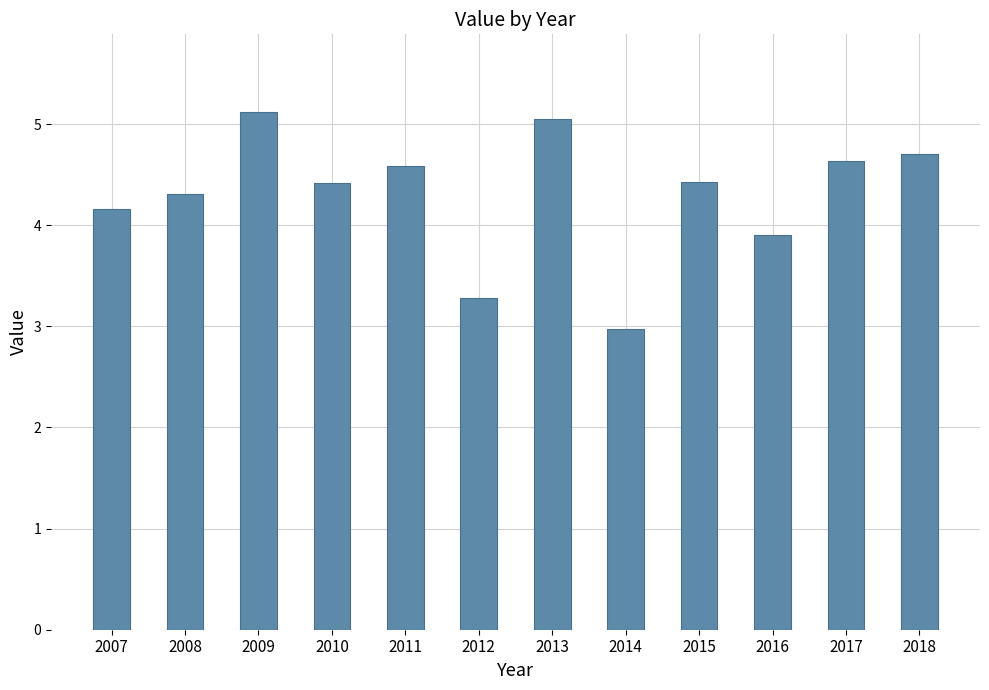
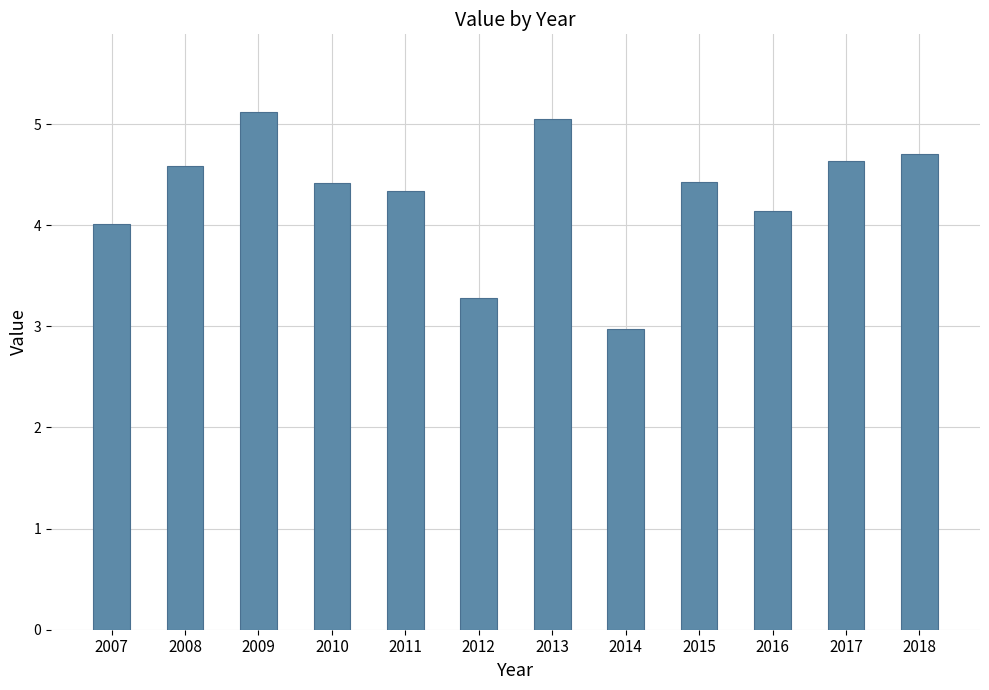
2007: 4.16 -> 4.01
2008: 4.31 -> 4.59
2011: 4.59 -> 4.34
2016: 3.90 -> 4.14
